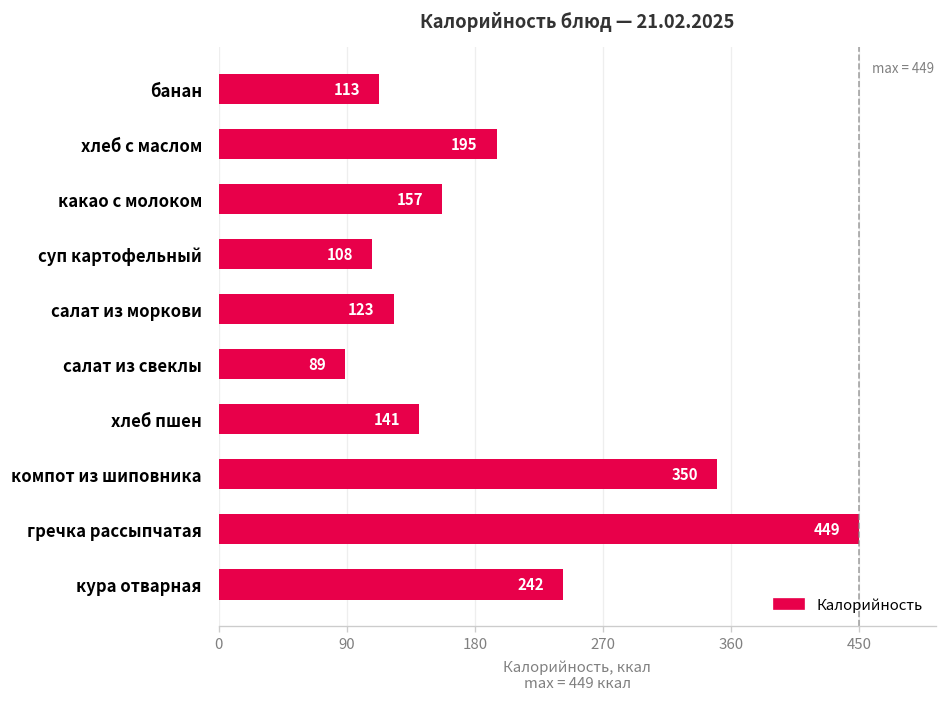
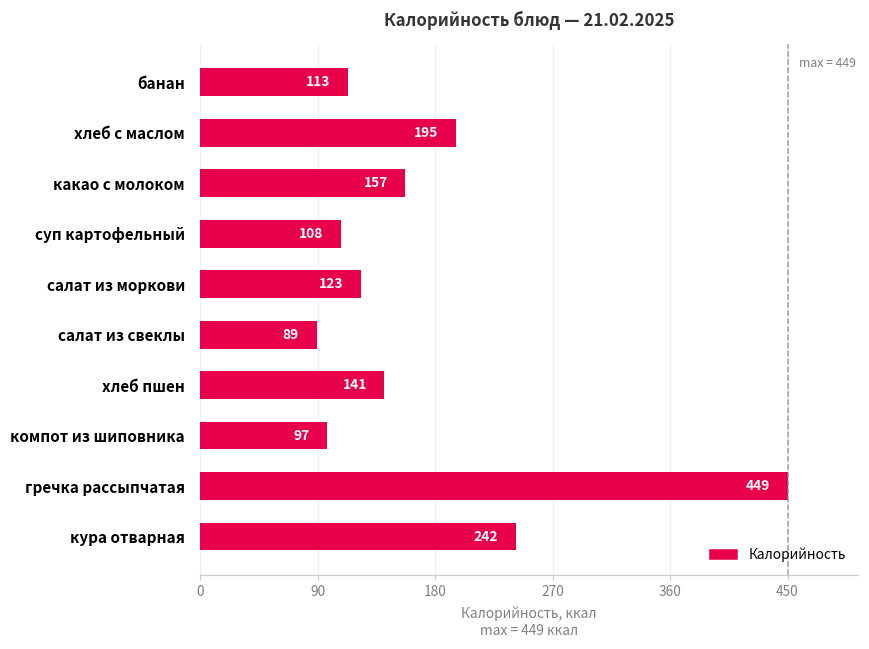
компот из шиповника: 350 -> 97
